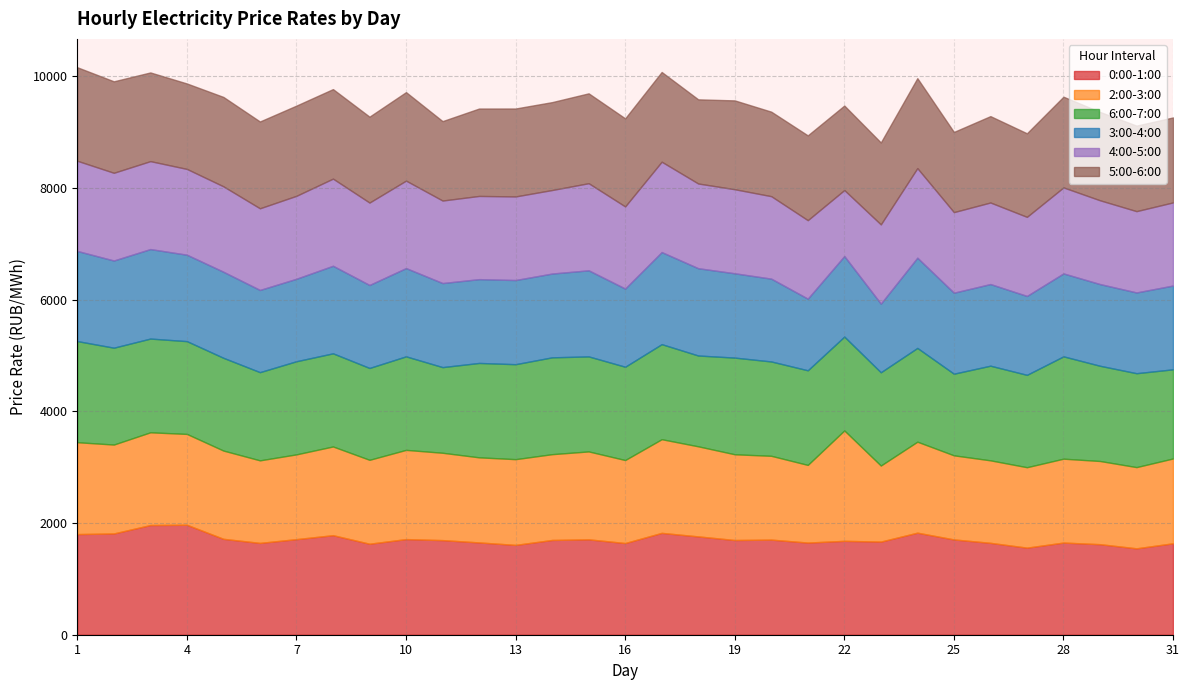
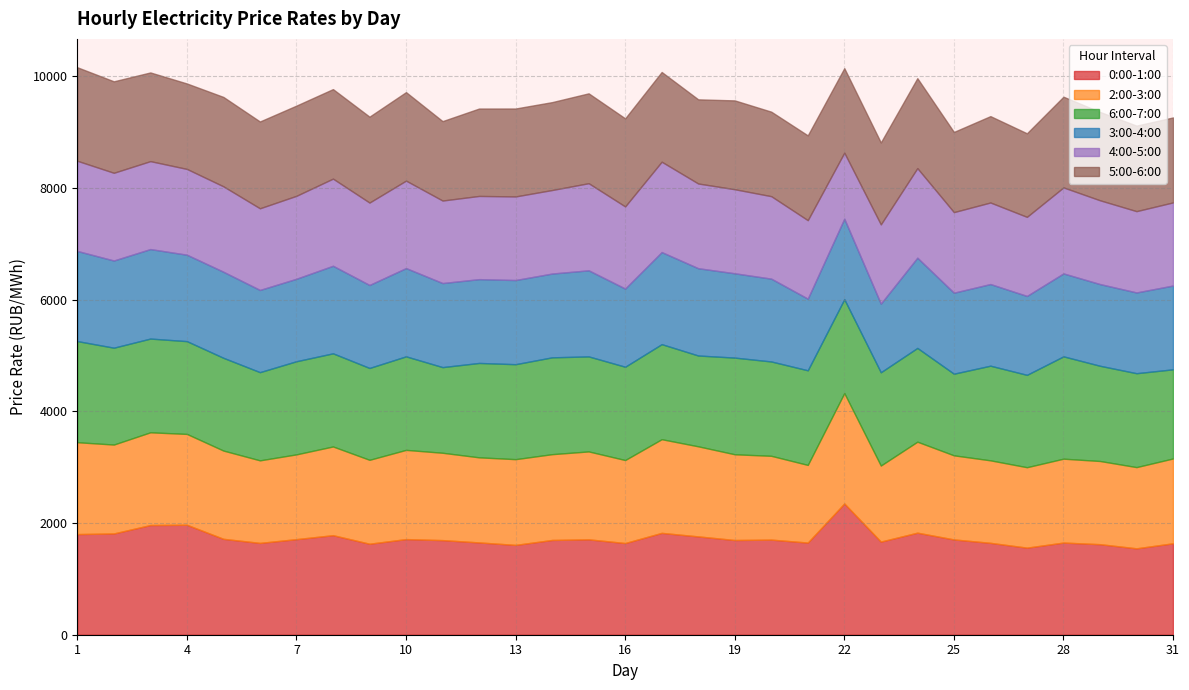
0:00-1:00, 22: 1700 -> 2300
